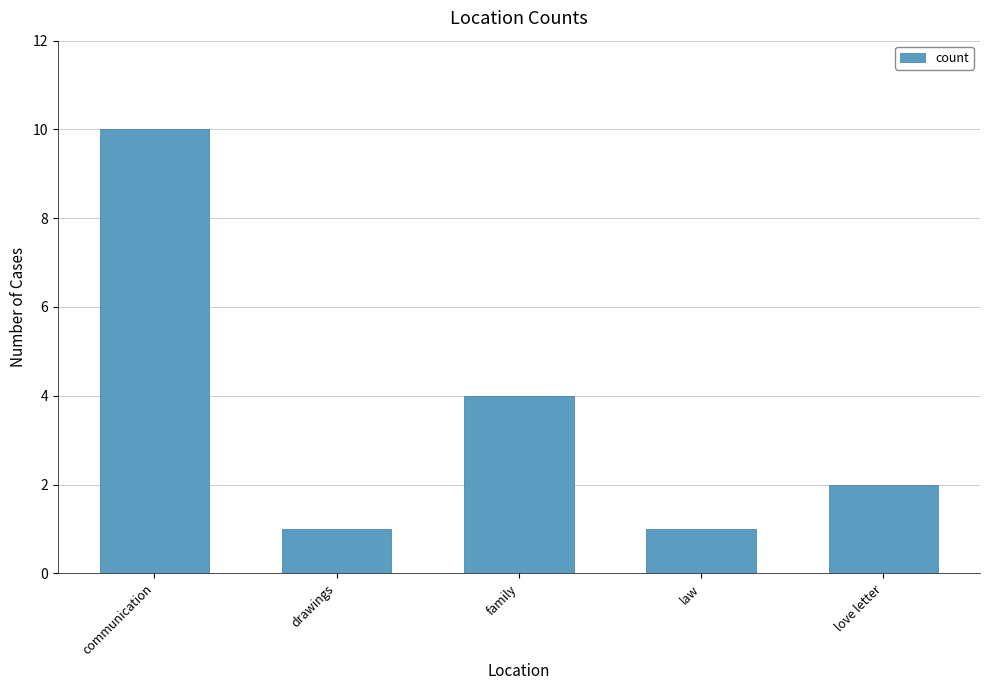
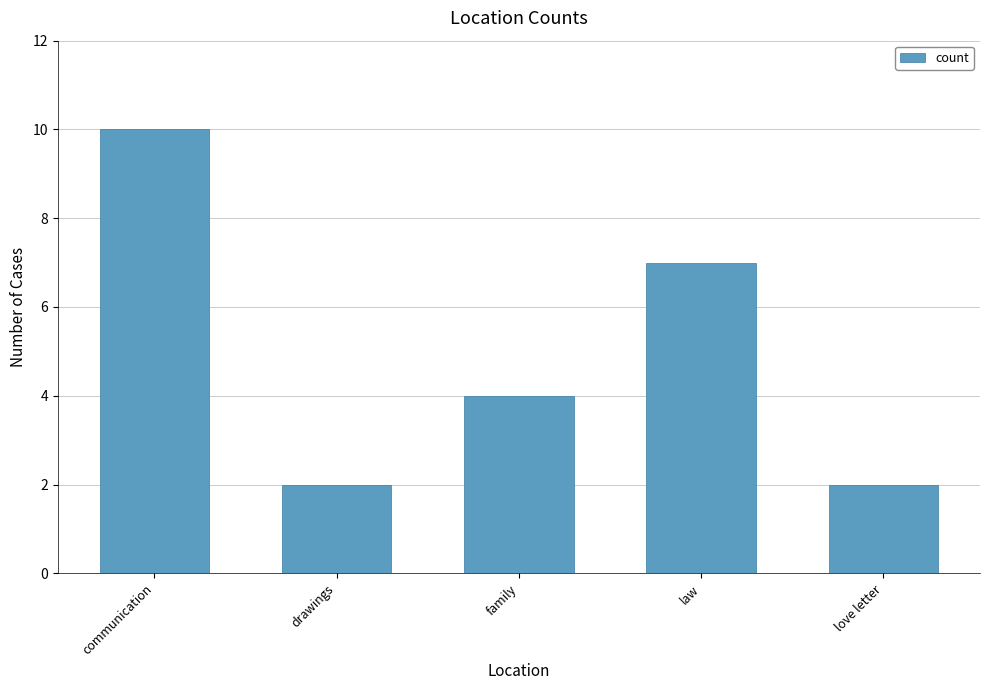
drawings: 1 -> 2
law: 1 -> 7
